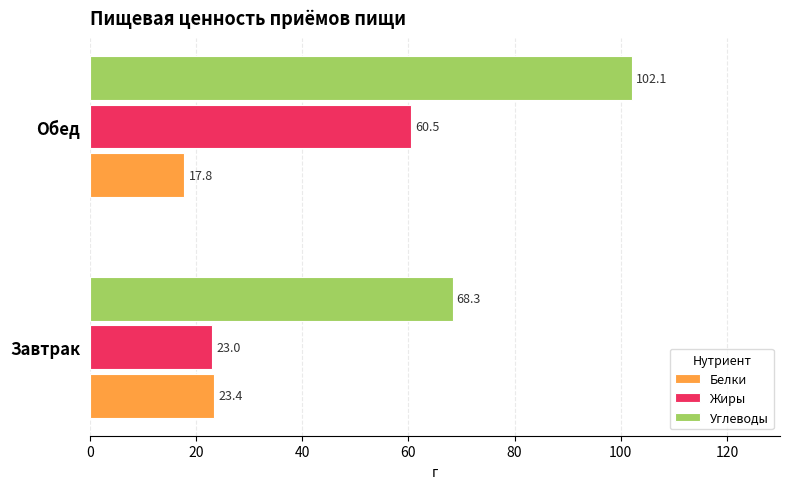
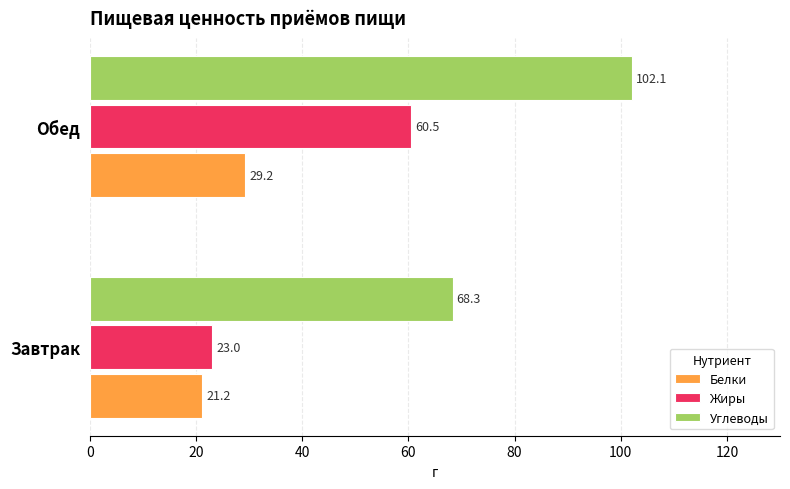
Белки, Обед: 17.8 -> 29.2
Белки, Завтрак: 23.4 -> 21.2
